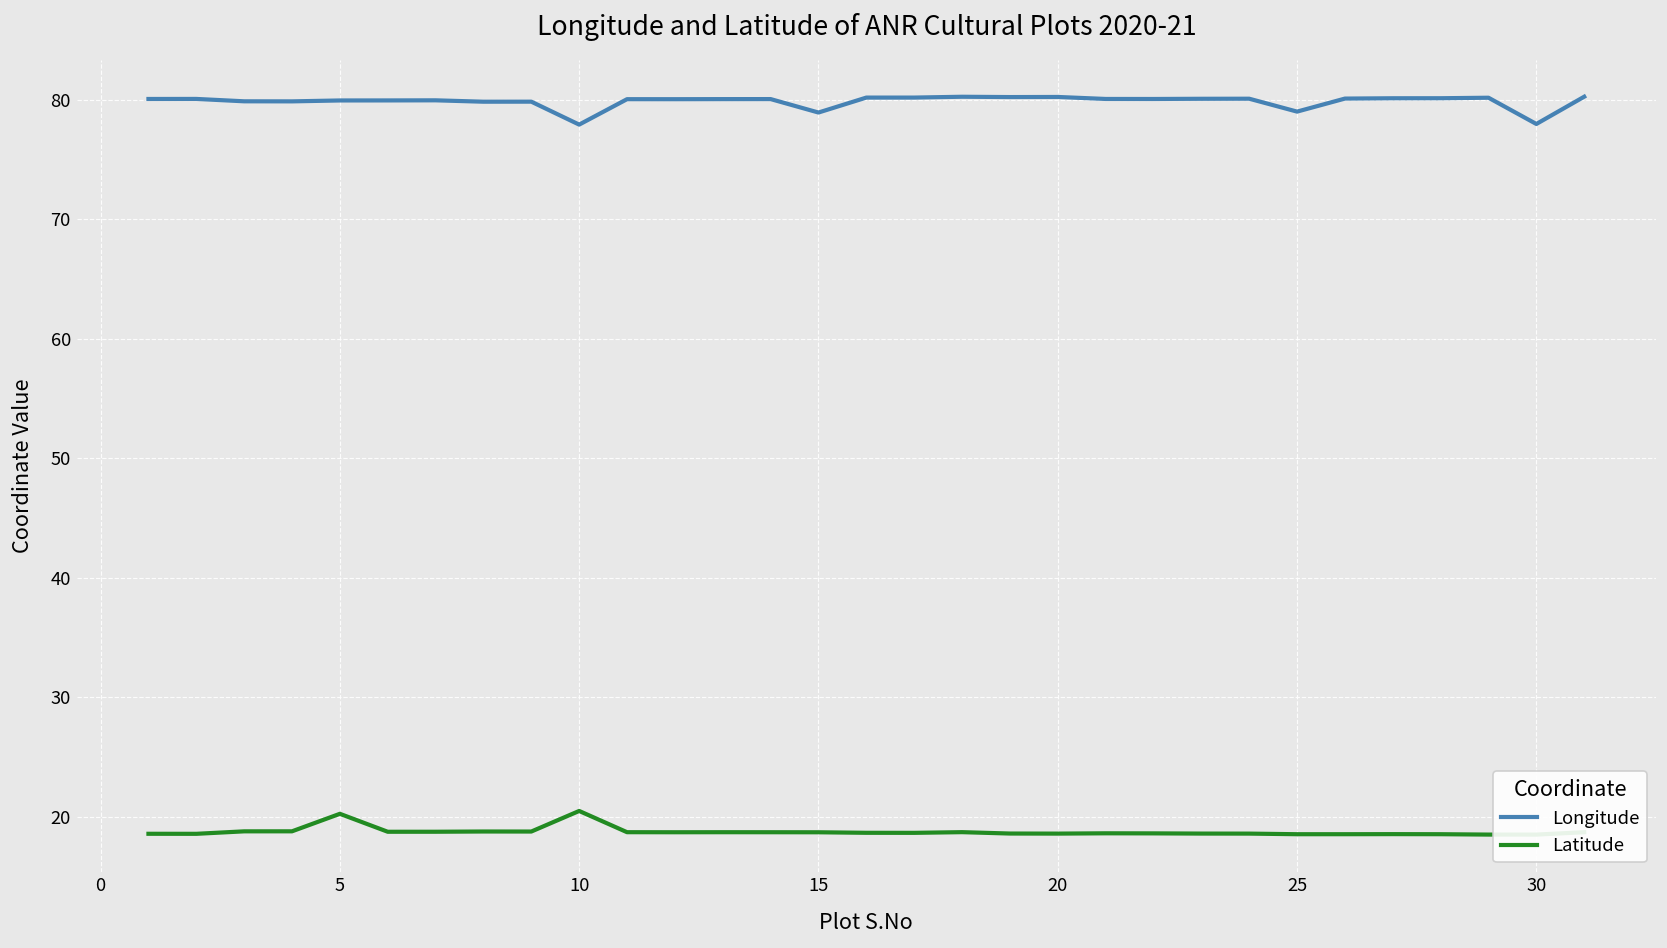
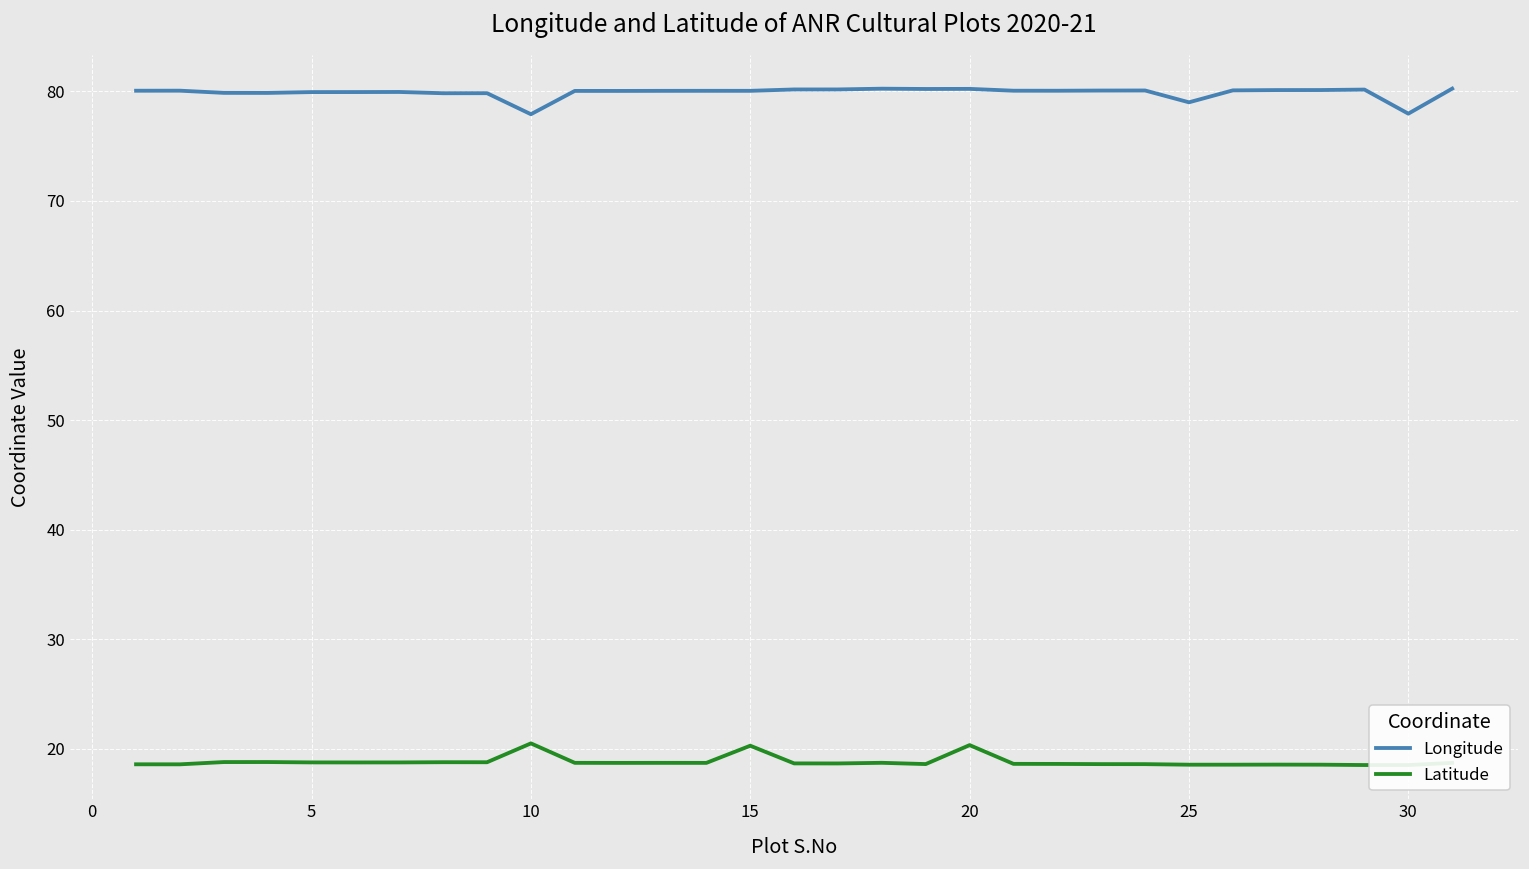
Latitude, 5: 20 -> 19
Longitude, 15: 79 -> 80
Latitude, 15: 19 -> 20
Latitude, 20: 19 -> 20
